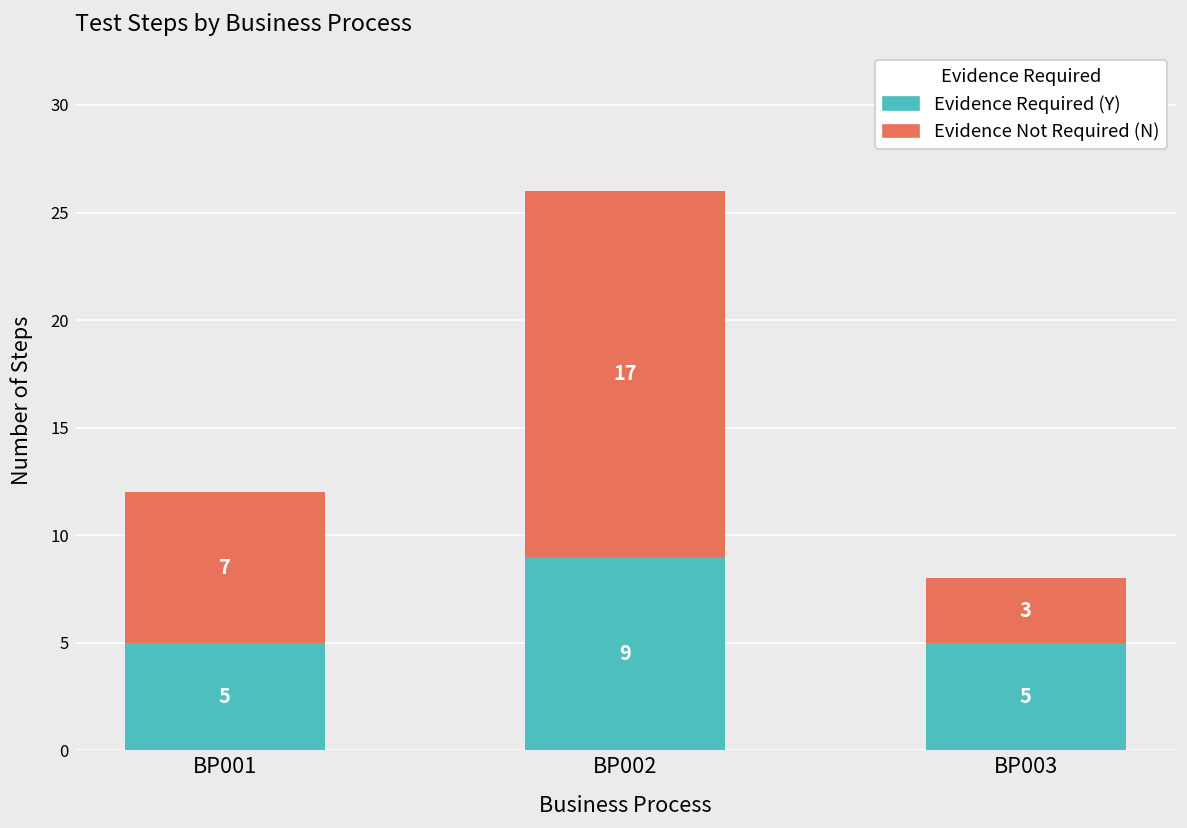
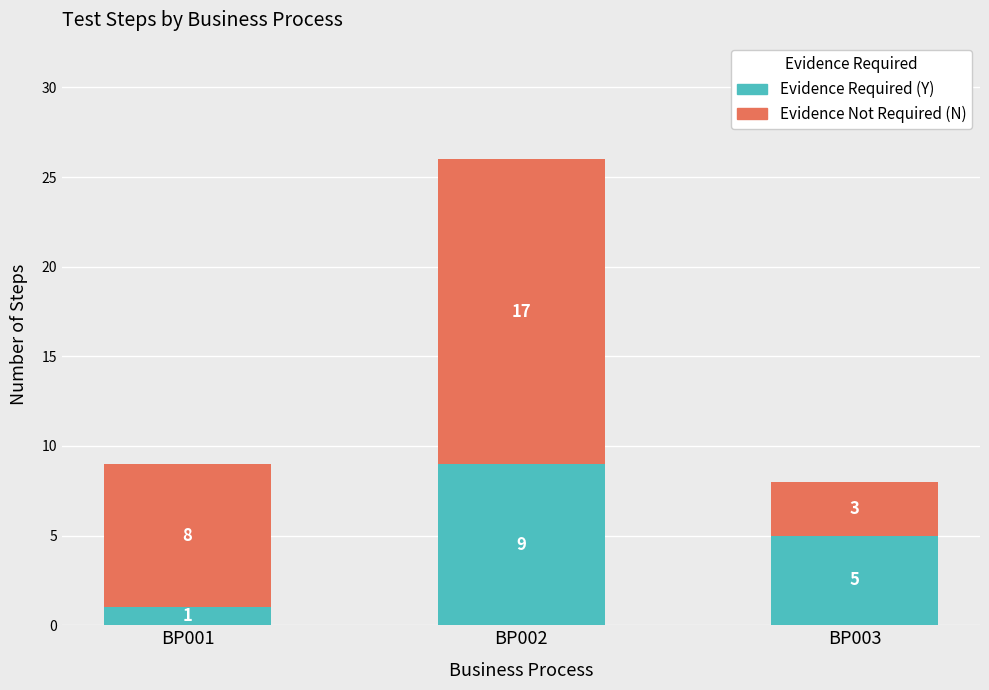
Evidence Required (Y), BP001: 5 -> 1
Evidence Not Required (N), BP001: 7 -> 8
